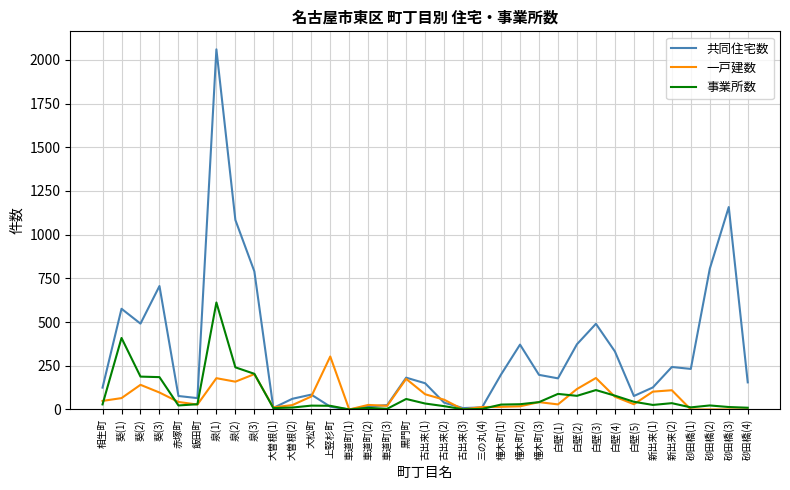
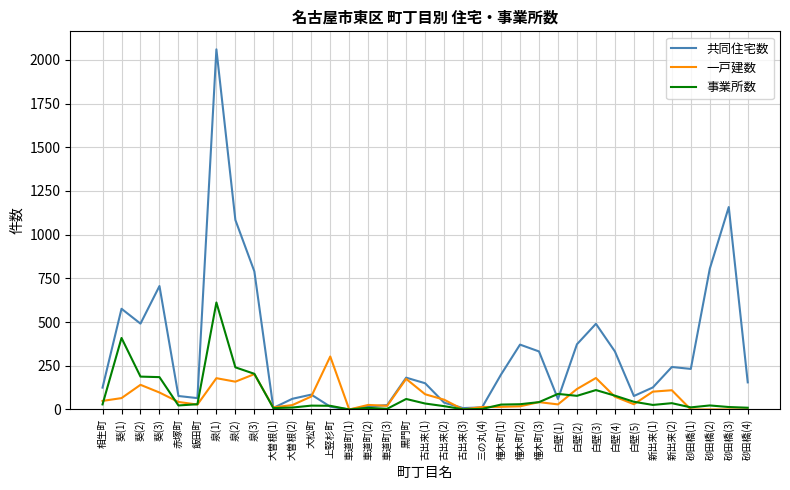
共同住宅数, 橦木町(3): 200 -> 330
共同住宅数, 白壁(1): 180 -> 60
